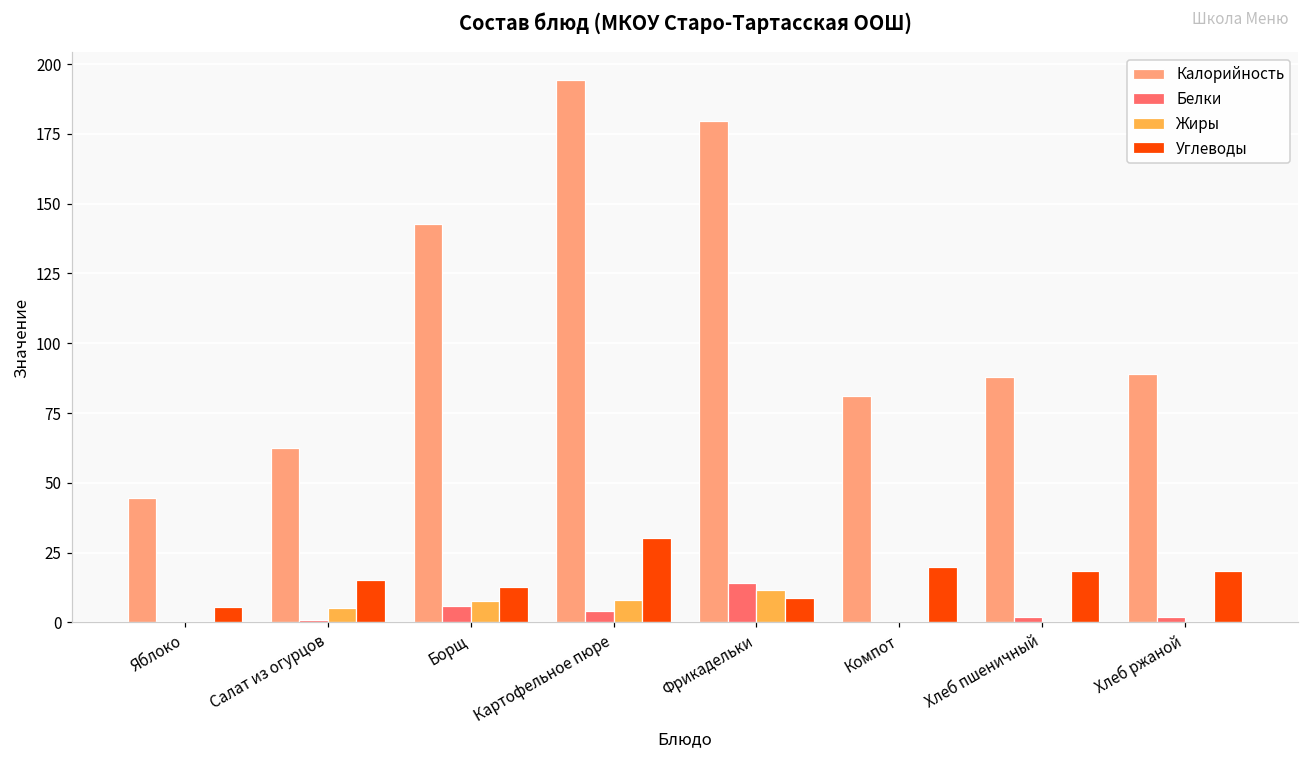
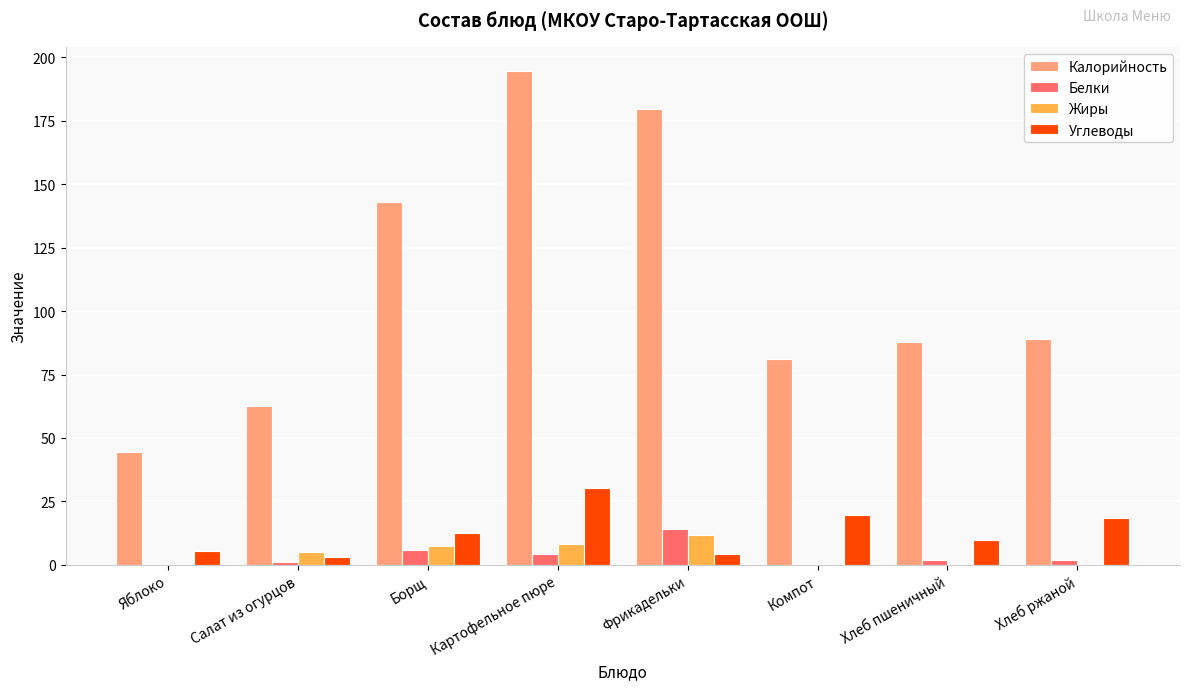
Углеводы, Салат из огурцов: 15 -> 3
Углеводы, Фрикадельки: 9 -> 4
Углеводы, Хлеб пшеничный: 18 -> 10
